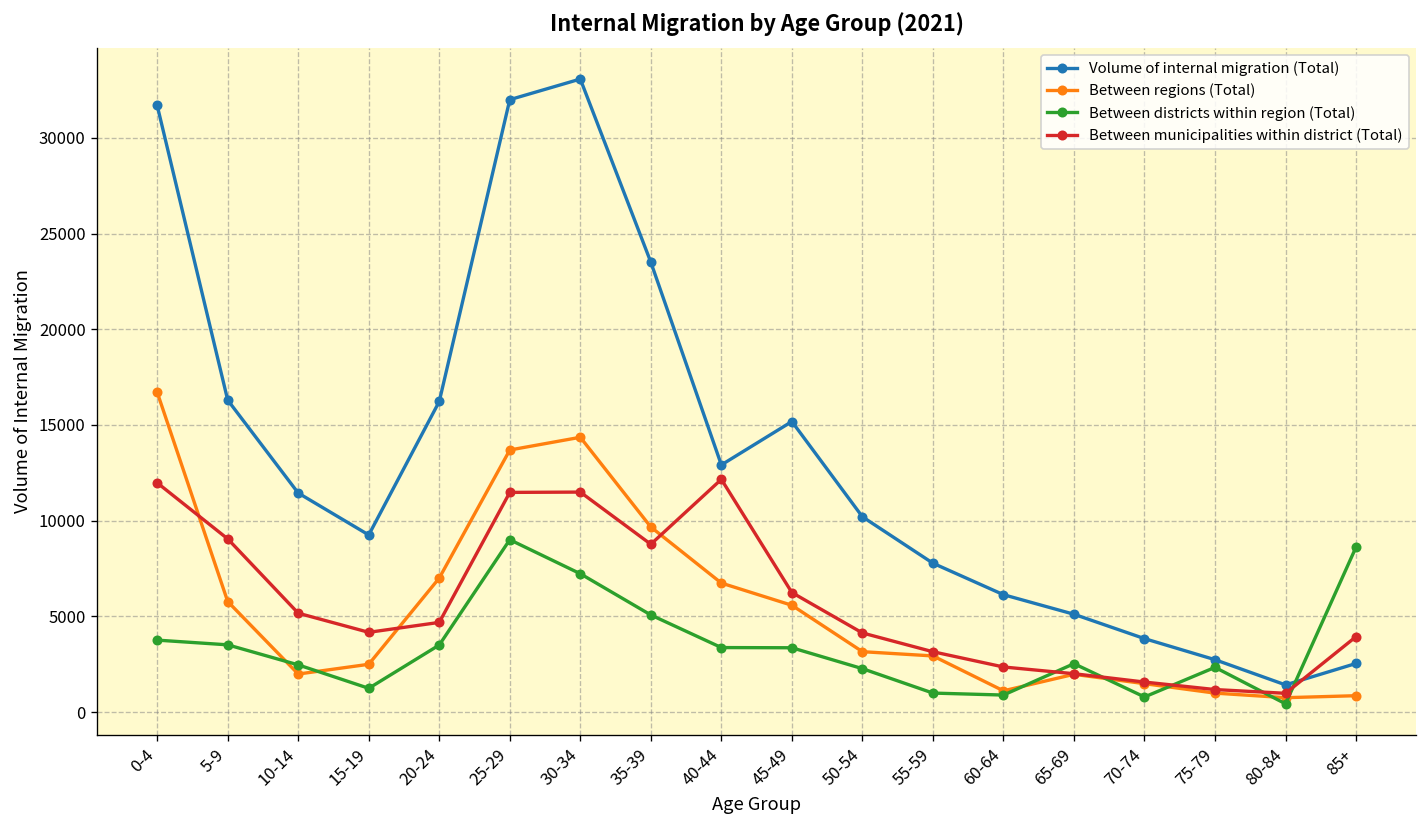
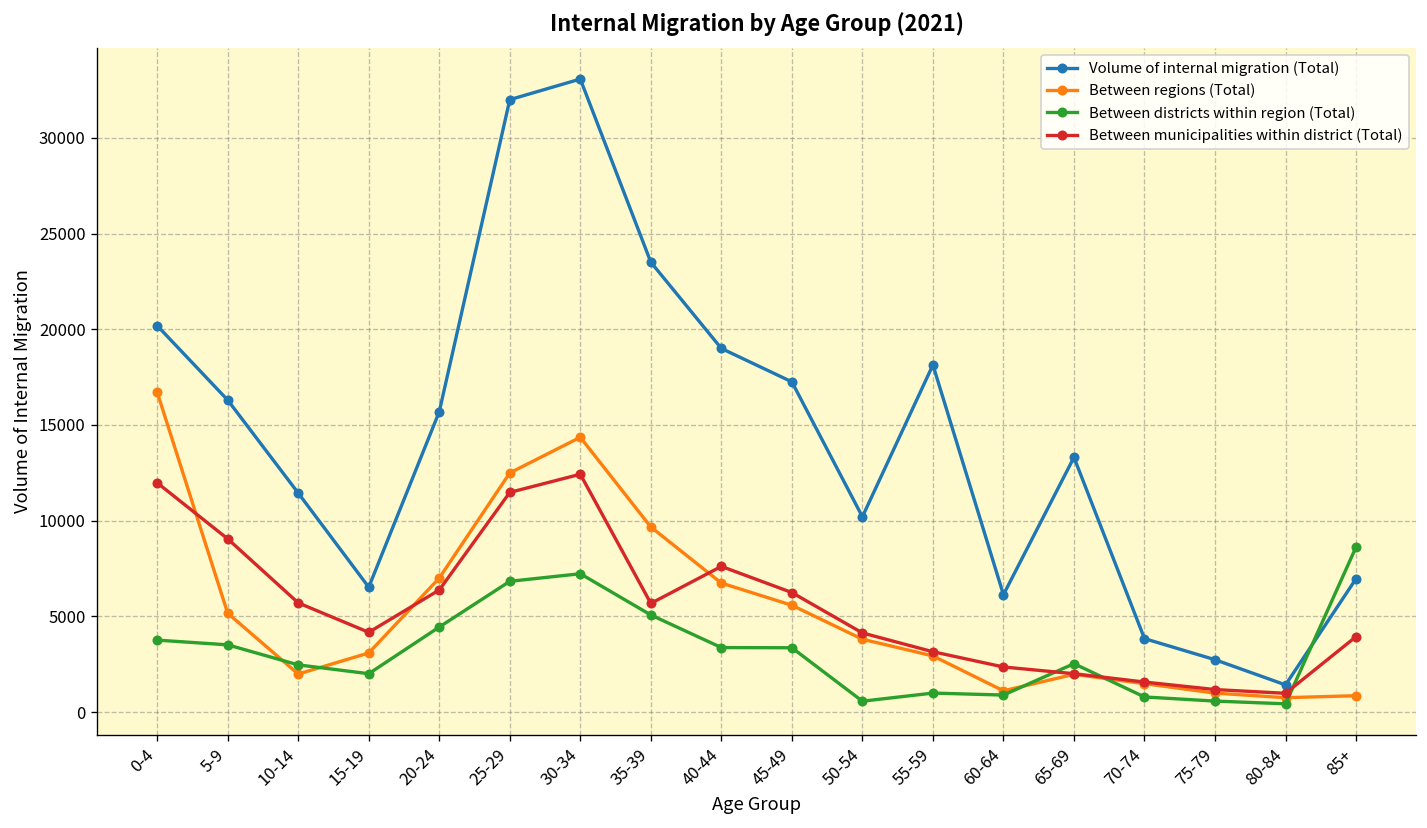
Volume of internal migration (Total), 0-4: 31700 -> 20200
Between regions (Total), 5-9: 5800 -> 5200
Between municipalities within district (Total), 10-14: 5200 -> 5700
Volume of internal migration (Total), 15-19: 9300 -> 6500
Between regions (Total), 15-19: 2500 -> 3100
Between districts within region (Total), 15-19: 1200 -> 2000
Volume of internal migration (Total), 20-24: 16200 -> 15700
Between districts within region (Total), 20-24: 3500 -> 4400
Between municipalities within district (Total), 20-24: 4700 -> 6400
Between regions (Total), 25-29: 13700 -> 12500
Between districts within region (Total), 25-29: 9000 -> 6800
Between municipalities within district (Total), 30-34: 11500 -> 12400
Between municipalities within district (Total), 35-39: 8800 -> 5700
Volume of internal migration (Total), 40-44: 12900 -> 19000
Between municipalities within district (Total), 40-44: 12200 -> 7600
Volume of internal migration (Total), 45-49: 15200 -> 17300
Between regions (Total), 50-54: 3200 -> 3800
Between districts within region (Total), 50-54: 2300 -> 600
Volume of internal migration (Total), 55-59: 7800 -> 18100
Volume of internal migration (Total), 65-69: 5100 -> 13300
Between districts within region (Total), 75-79: 2300 -> 600
Volume of internal migration (Total), 85+: 2500 -> 7000
